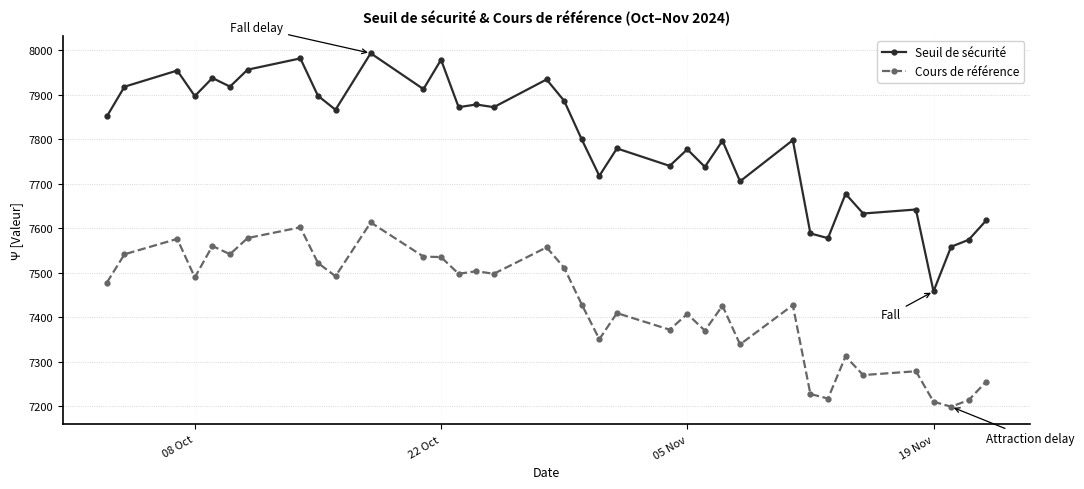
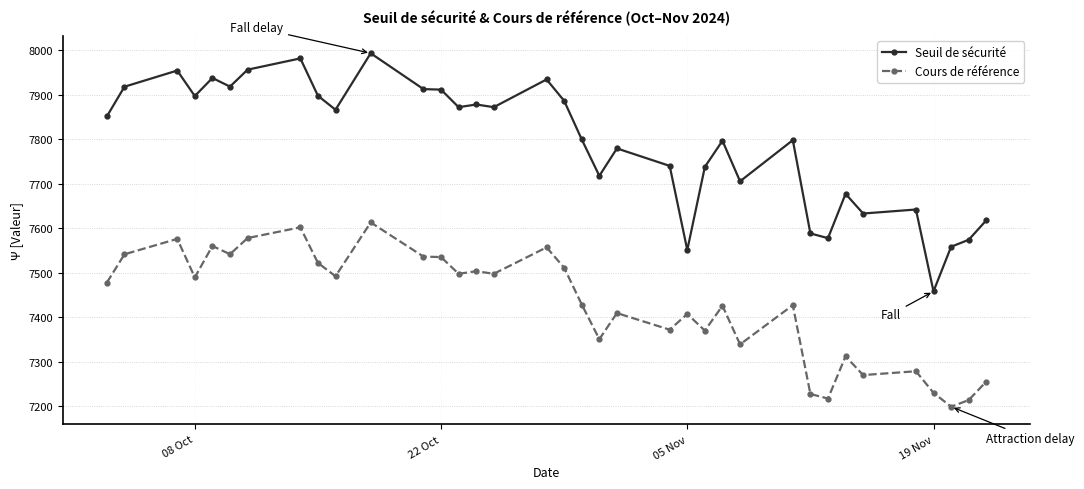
Seuil de sécurité, 22 Oct: 7980 -> 7910
Seuil de sécurité, 05 Nov: 7780 -> 7550
Cours de référence, 19 Nov: 7210 -> 7230
